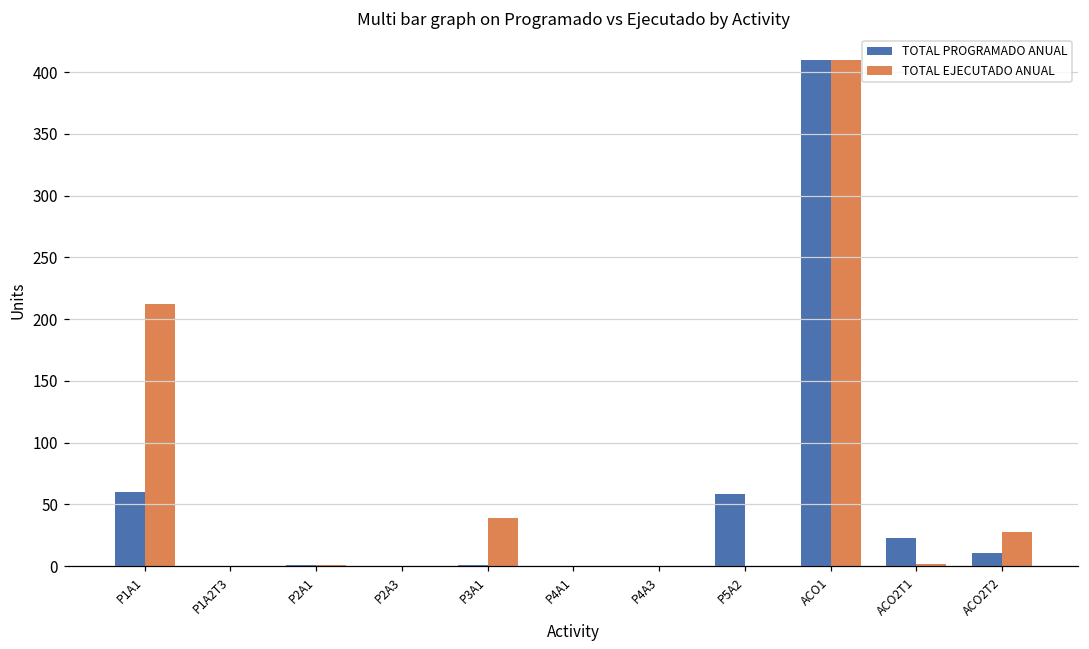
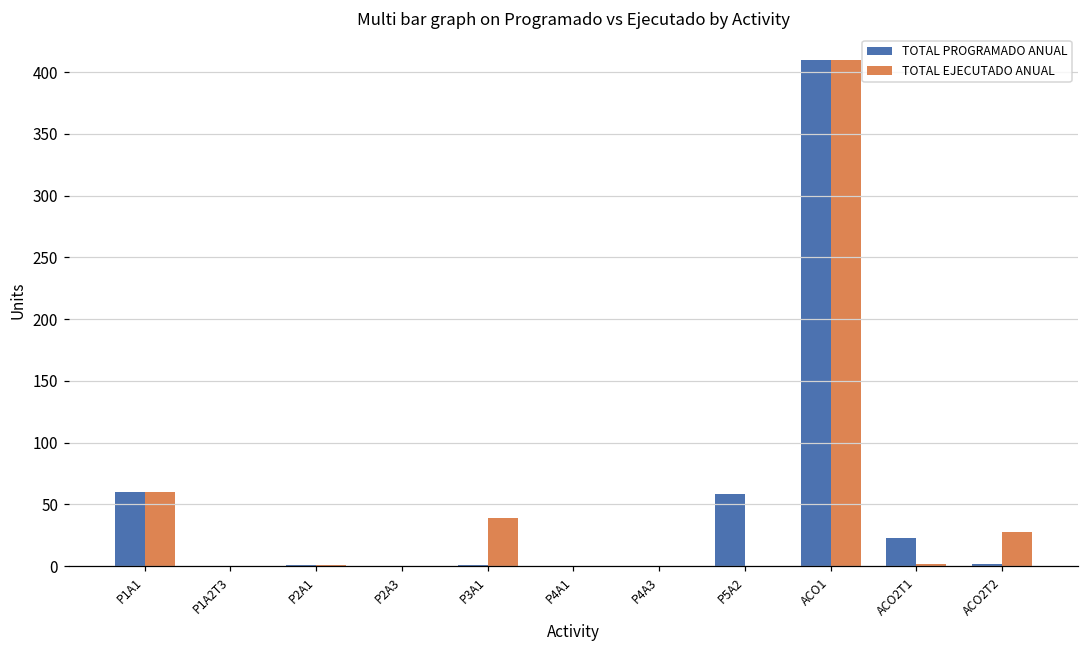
TOTAL EJECUTADO ANUAL, P1A1: 212 -> 60
TOTAL PROGRAMADO ANUAL, ACO2T2: 11 -> 2
